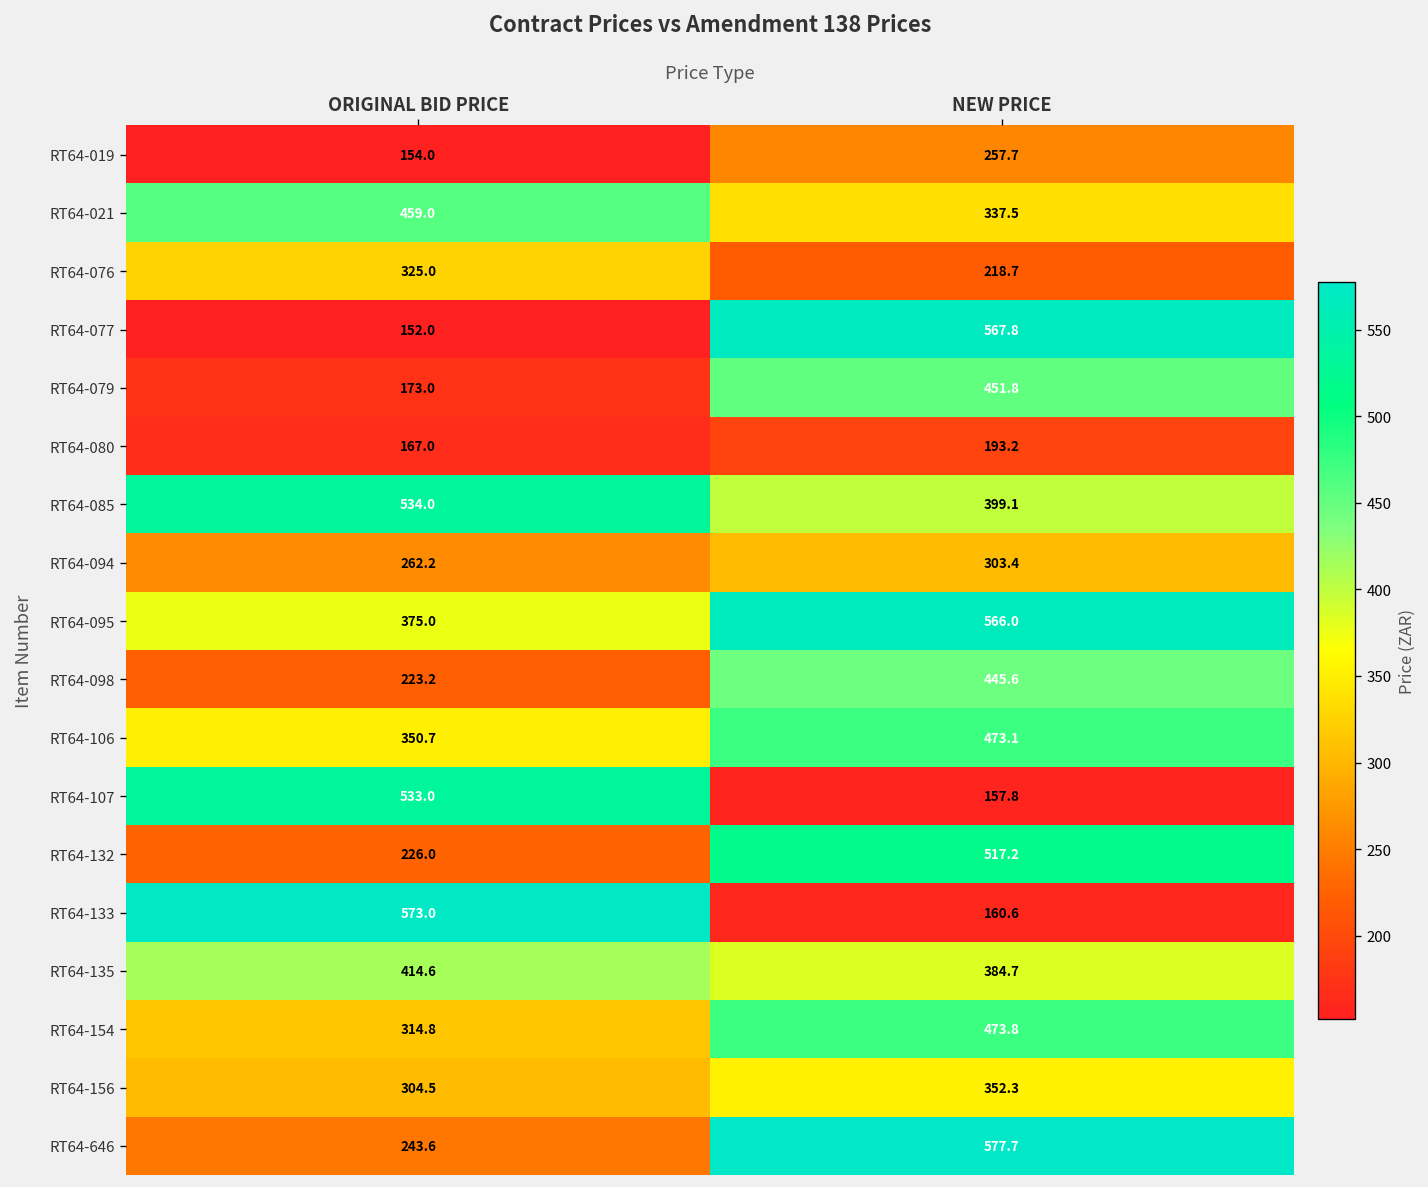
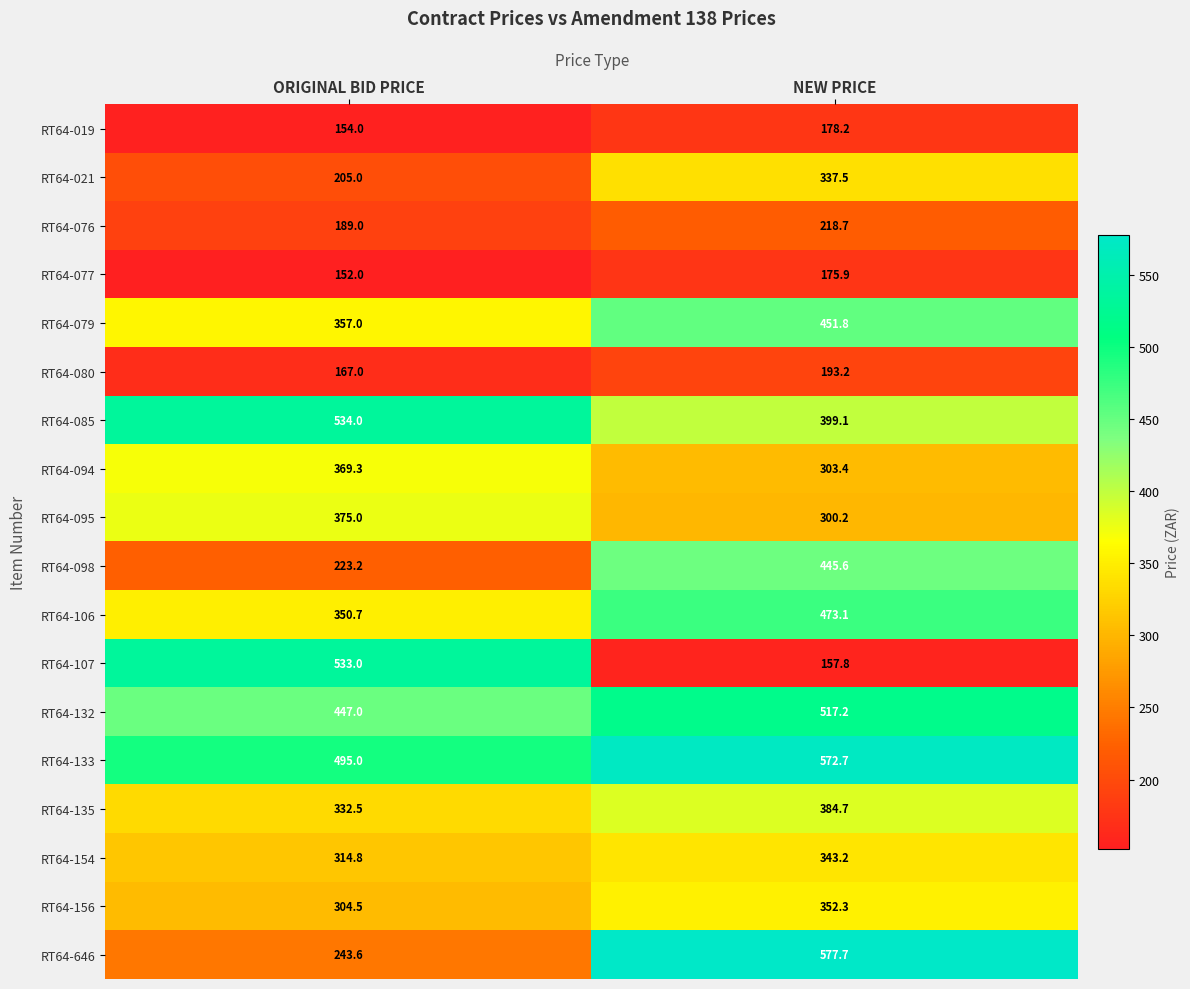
RT64-019, NEW PRICE: 257.7 -> 178.2
RT64-021, ORIGINAL BID PRICE: 459.0 -> 205.0
RT64-076, ORIGINAL BID PRICE: 325.0 -> 189.0
RT64-077, NEW PRICE: 567.8 -> 175.9
RT64-079, ORIGINAL BID PRICE: 173.0 -> 357.0
RT64-094, ORIGINAL BID PRICE: 262.2 -> 369.3
RT64-095, NEW PRICE: 566.0 -> 300.2
RT64-132, ORIGINAL BID PRICE: 226.0 -> 447.0
RT64-133, ORIGINAL BID PRICE: 573.0 -> 495.0
RT64-133, NEW PRICE: 160.6 -> 572.7
RT64-135, ORIGINAL BID PRICE: 414.6 -> 332.5
RT64-154, NEW PRICE: 473.8 -> 343.2
